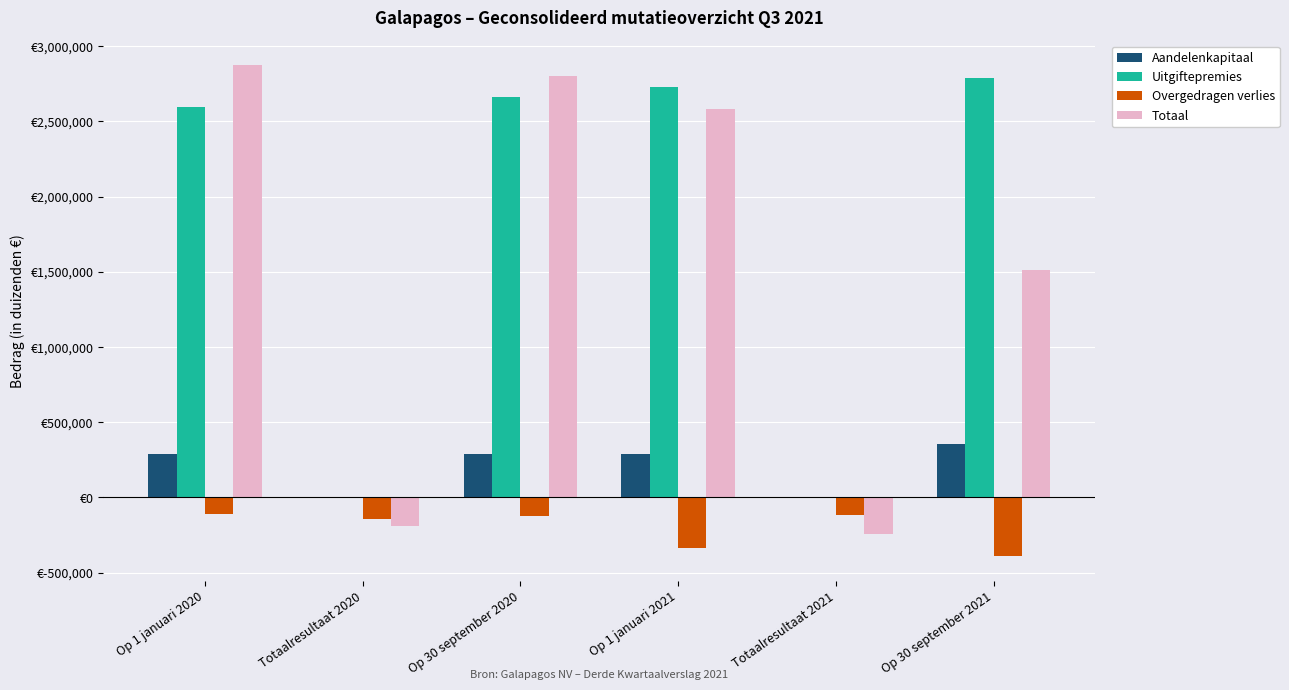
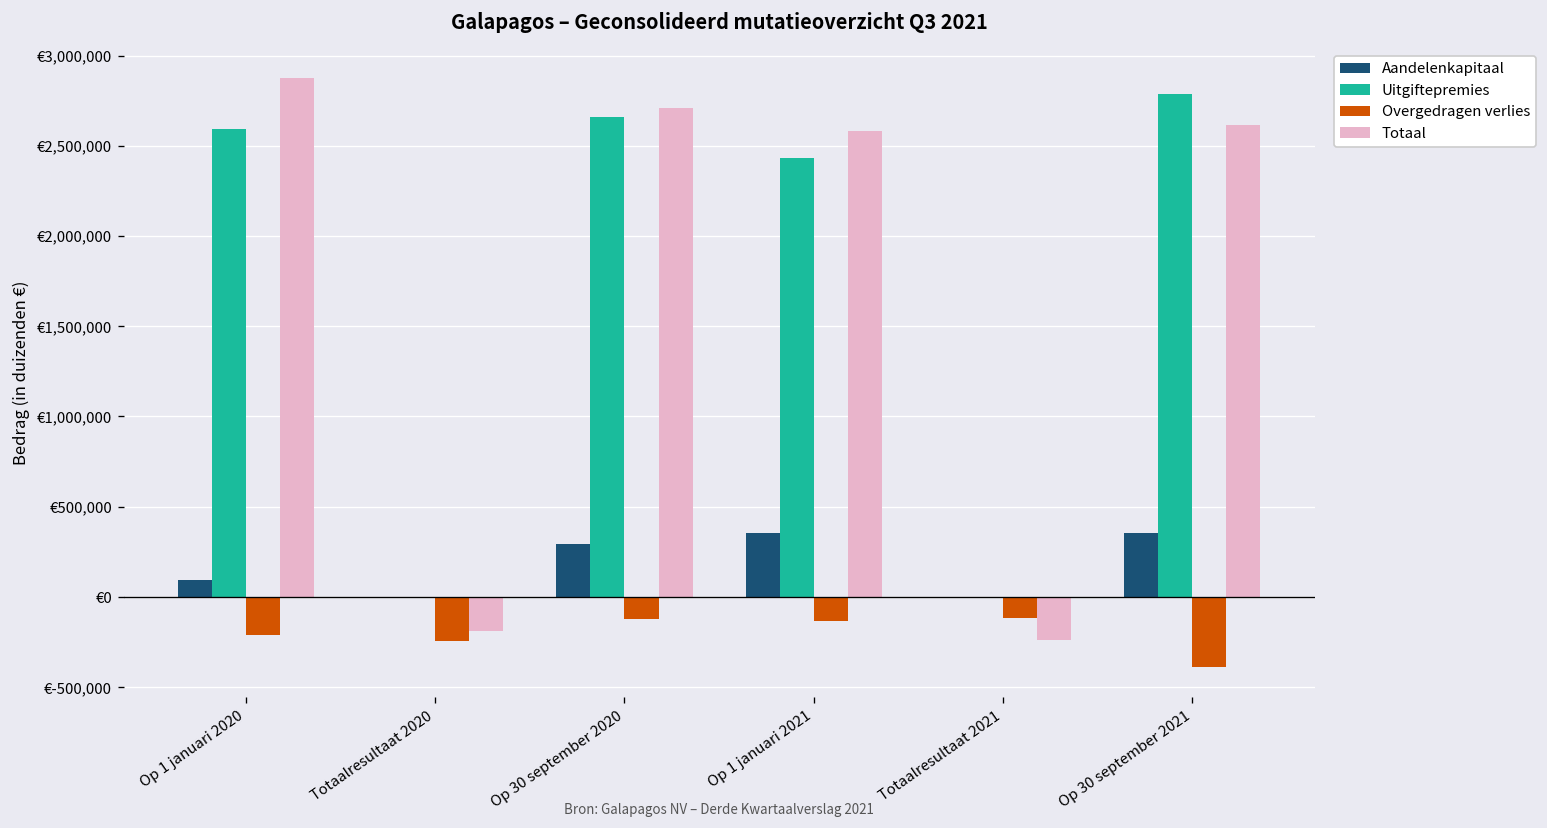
Aandelenkapitaal, Op 1 januari 2020: €290,000 -> €100,000
Overgedragen verlies, Op 1 januari 2020: €-110,000 -> €-210,000
Overgedragen verlies, Totaalresultaat 2020: €-140,000 -> €-250,000
Totaal, Op 30 september 2020: €2,800,000 -> €2,710,000
Aandelenkapitaal, Op 1 januari 2021: €290,000 -> €360,000
Uitgiftepremies, Op 1 januari 2021: €2,730,000 -> €2,430,000
Overgedragen verlies, Op 1 januari 2021: €-330,000 -> €-140,000
Totaal, Op 30 september 2021: €1,510,000 -> €2,620,000
